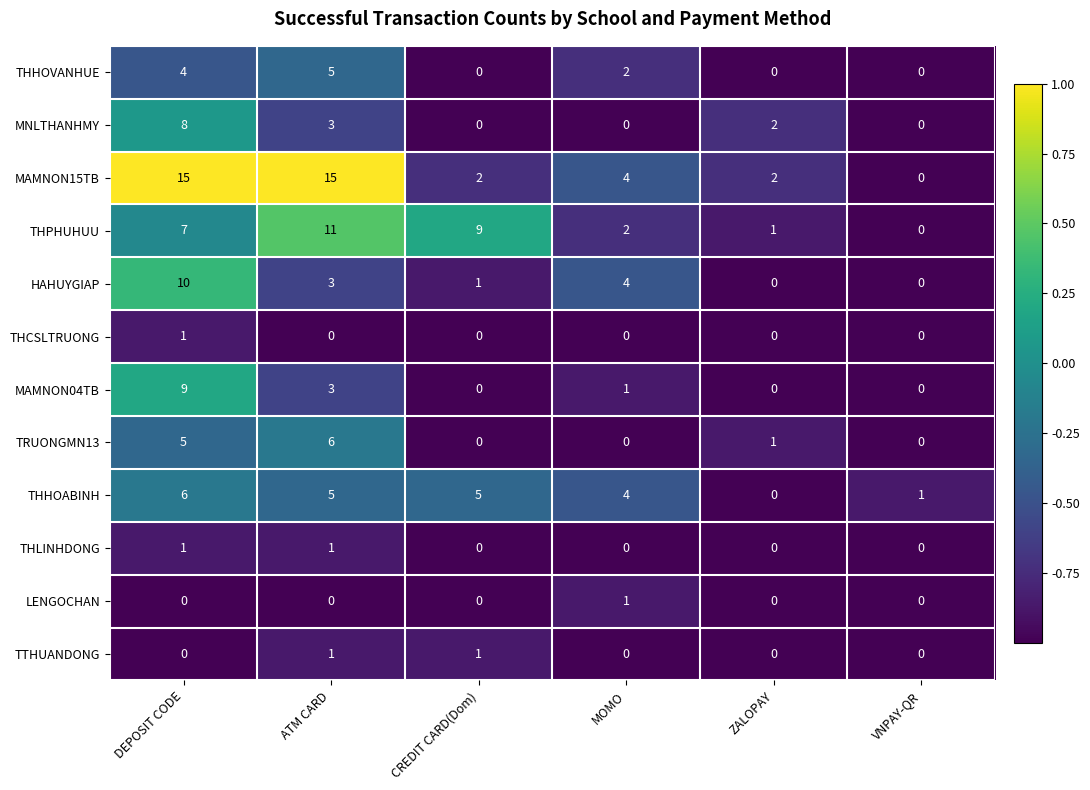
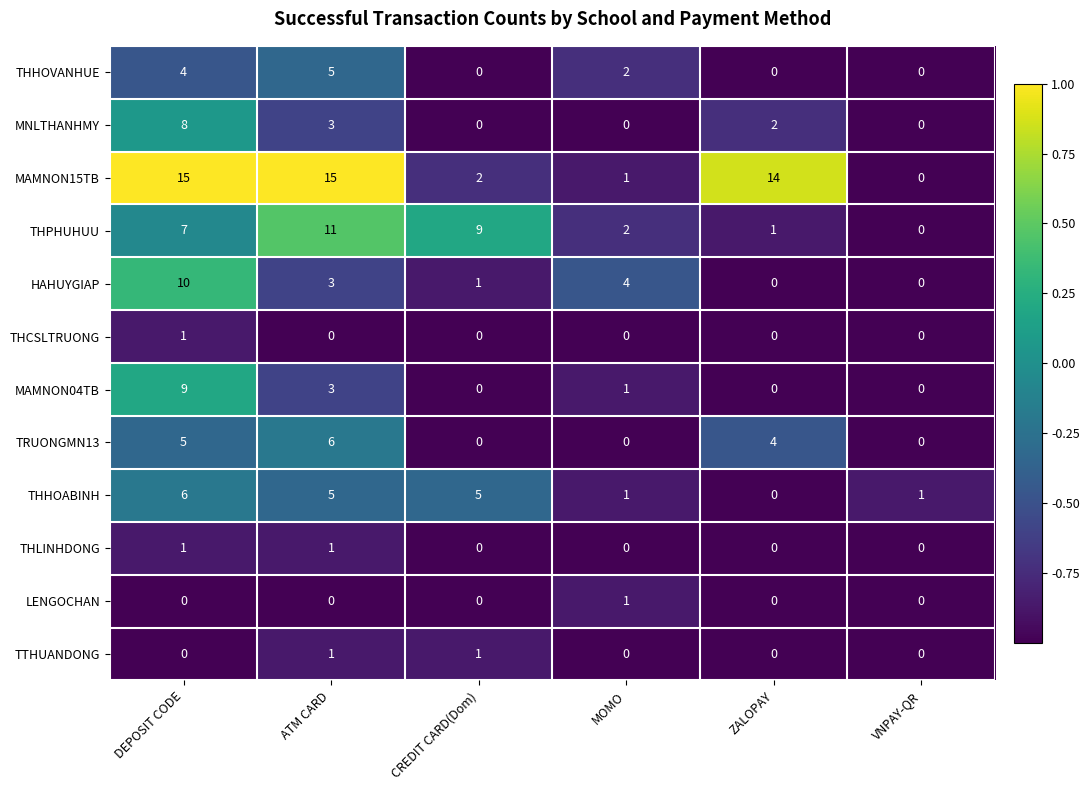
MAMNON15TB, MOMO: 4 -> 1
MAMNON15TB, ZALOPAY: 2 -> 14
TRUONGMN13, ZALOPAY: 1 -> 4
THHOABINH, MOMO: 4 -> 1
